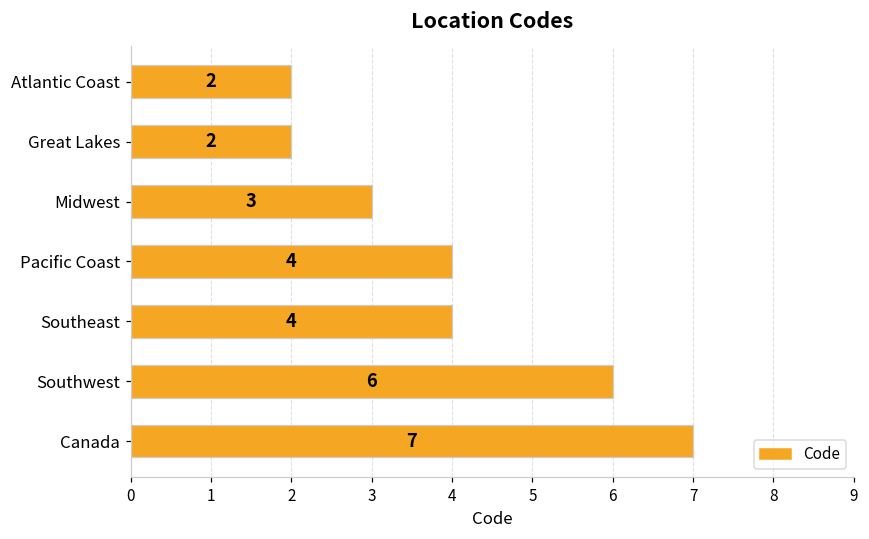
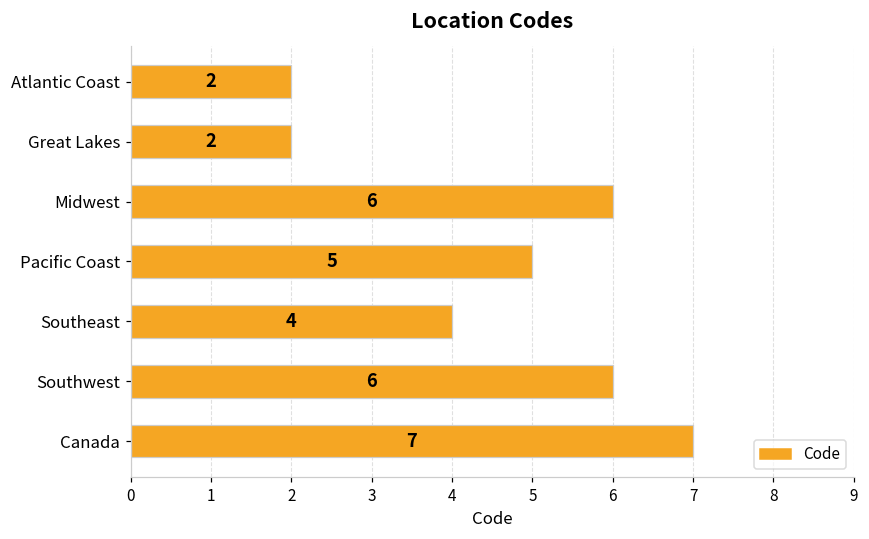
Midwest: 3 -> 6
Pacific Coast: 4 -> 5
